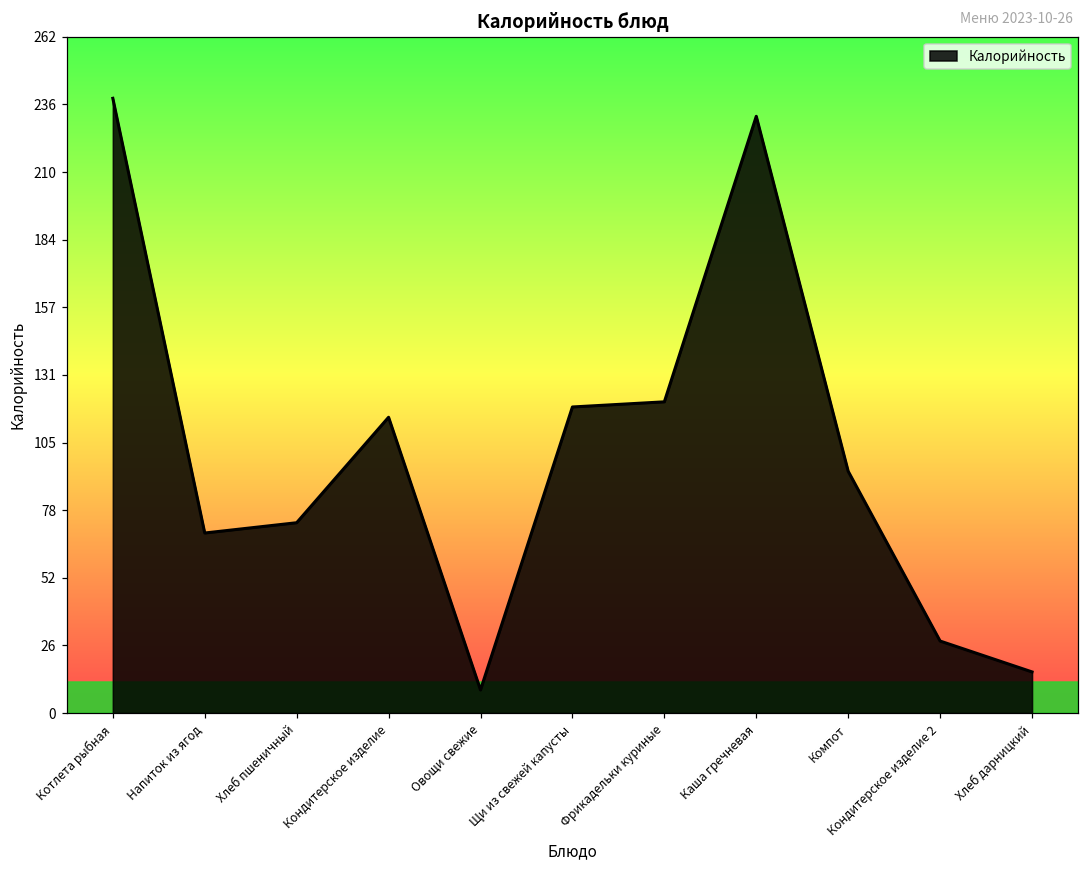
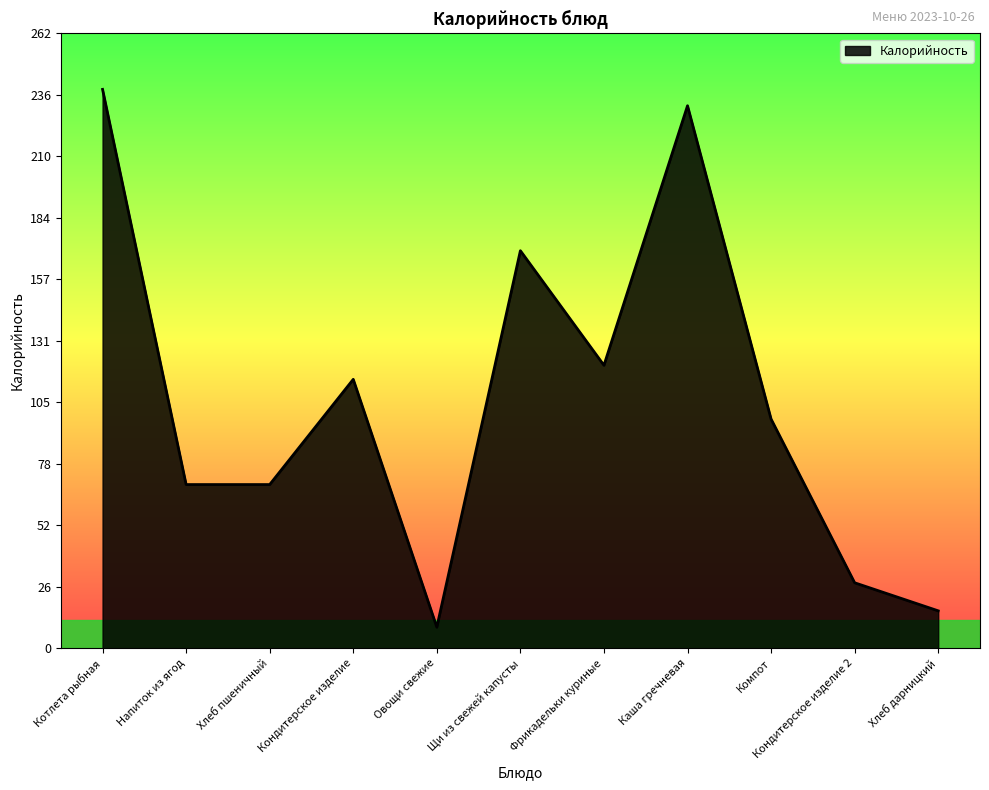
Хлеб пшеничный: 74 -> 70
Щи из свежей капусты: 119 -> 170
Компот: 94 -> 98
